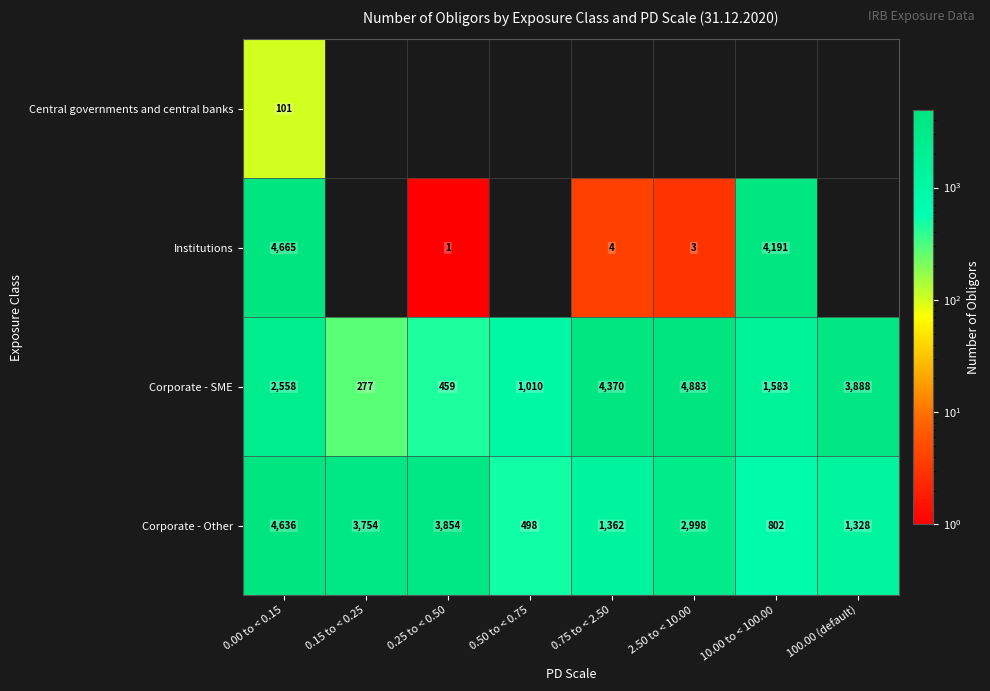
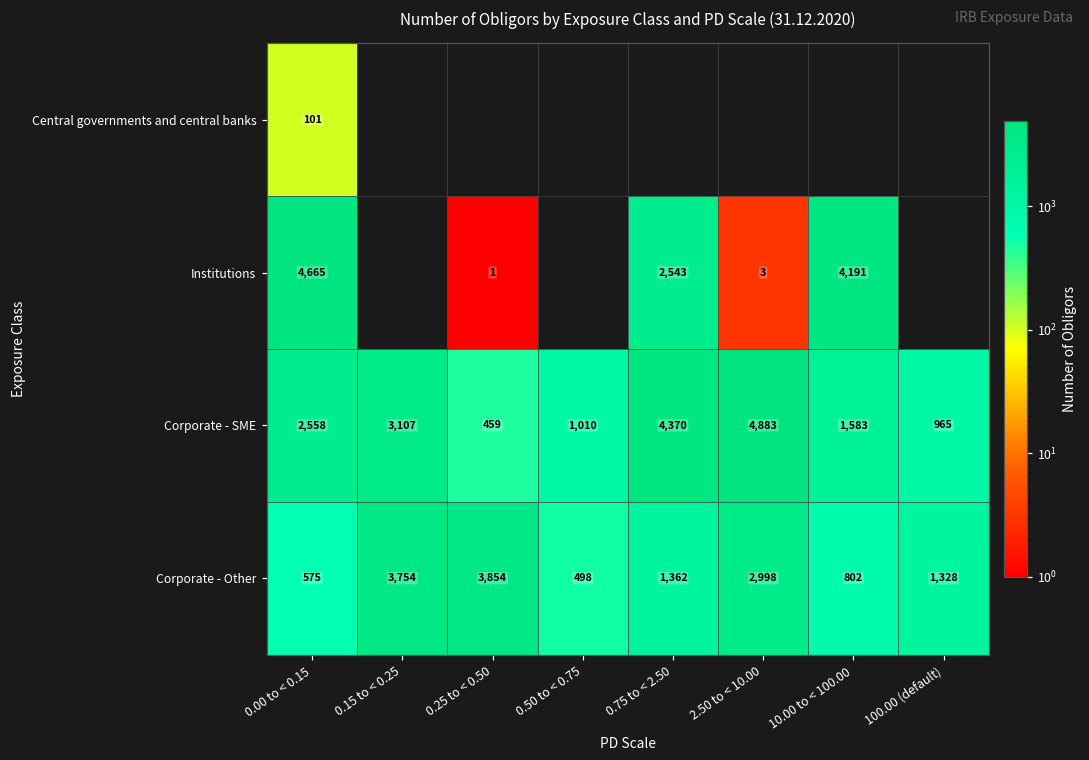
Institutions, 0.75 to < 2.50: 4 -> 2,543
Corporate - SME, 0.15 to < 0.25: 277 -> 3,107
Corporate - SME, 100.00 (default): 3,888 -> 965
Corporate - Other, 0.00 to < 0.15: 4,636 -> 575
